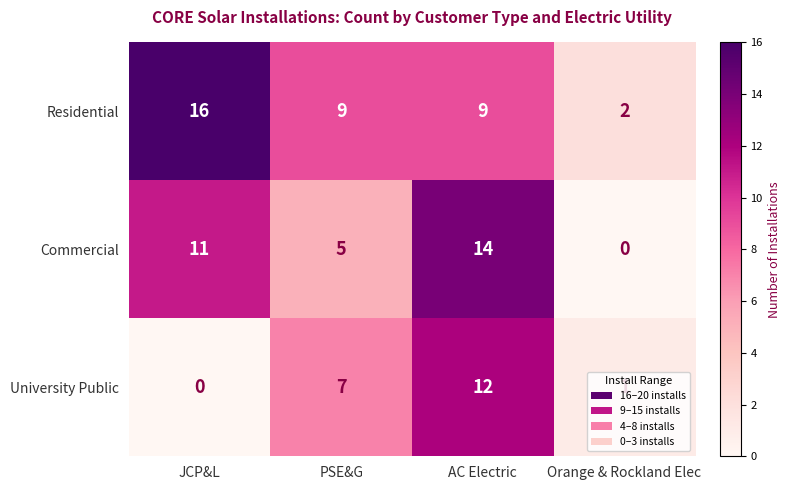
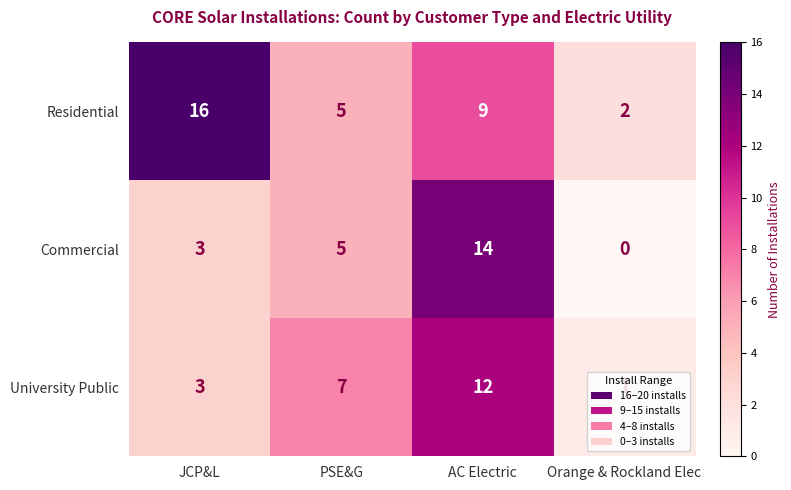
Residential, PSE&G: 9 -> 5
Commercial, JCP&L: 11 -> 3
University Public, JCP&L: 0 -> 3
